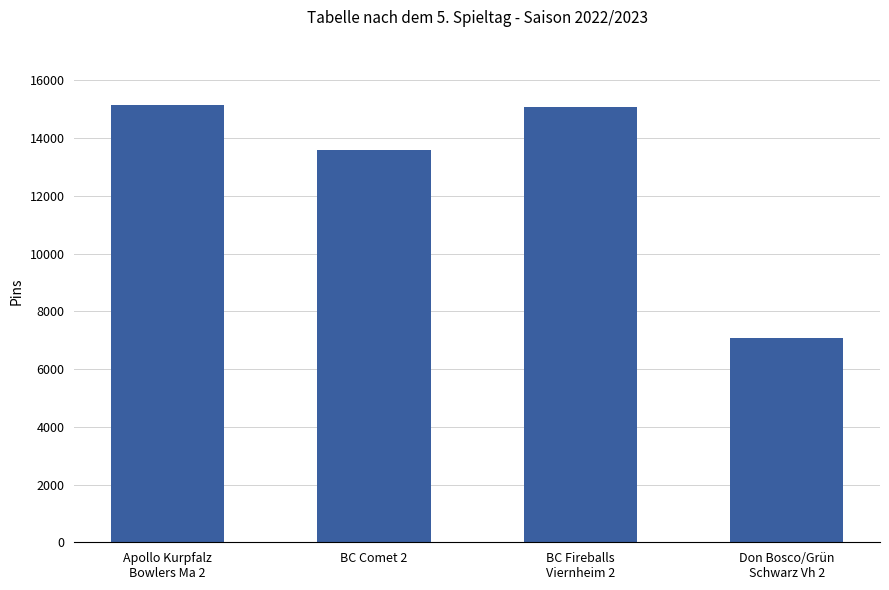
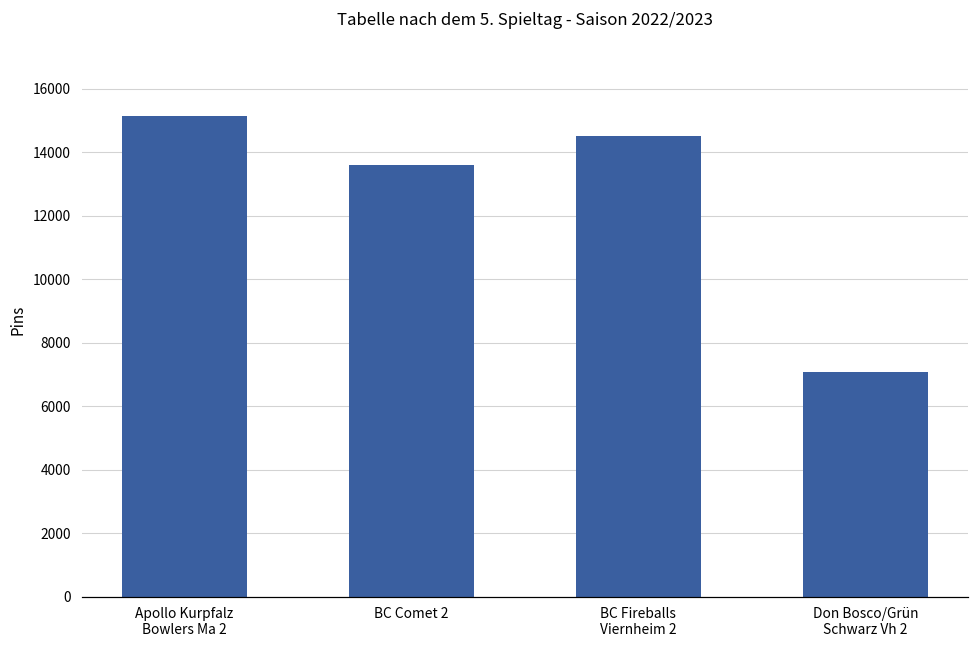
BC Fireballs Viernheim 2: 15100 -> 14500
